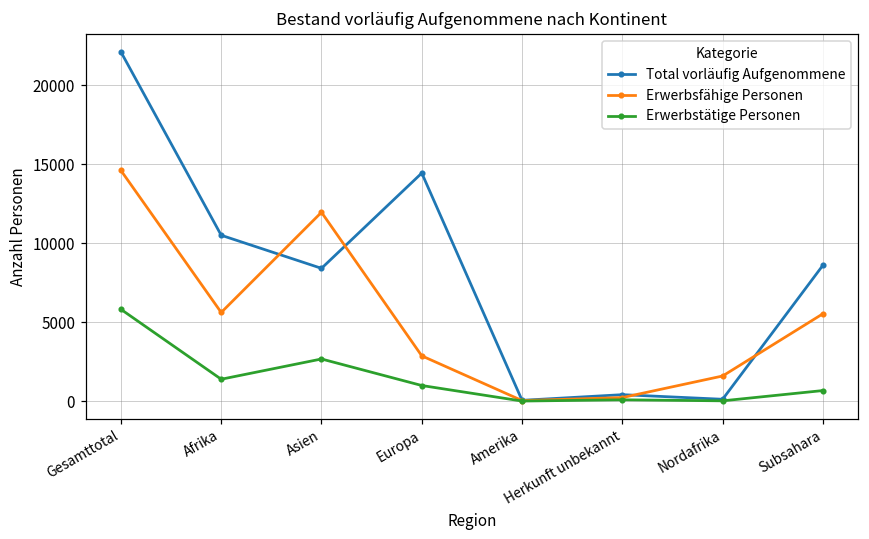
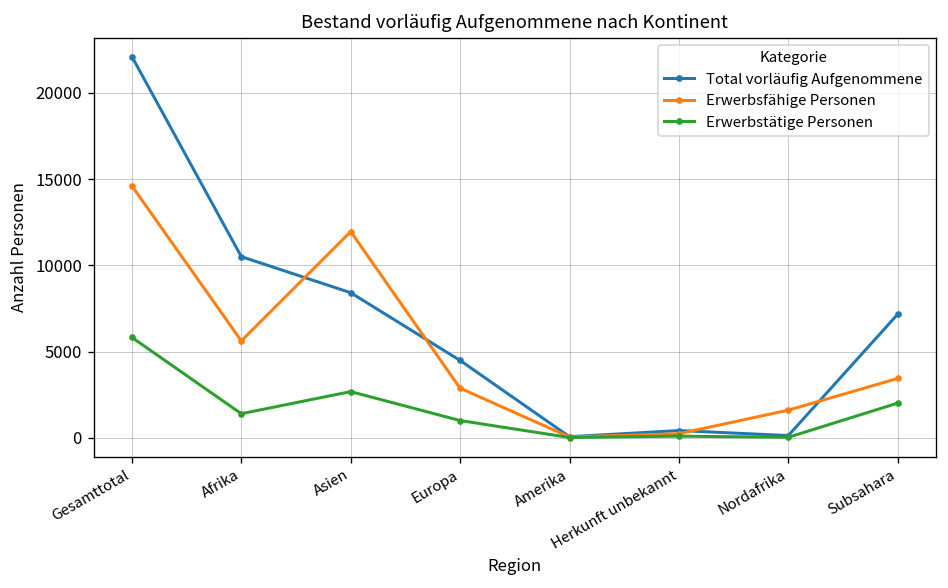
Total vorläufig Aufgenommene, Europa: 14400 -> 4500
Total vorläufig Aufgenommene, Subsahara: 8600 -> 7200
Erwerbsfähige Personen, Subsahara: 5500 -> 3400
Erwerbstätige Personen, Subsahara: 700 -> 2000
